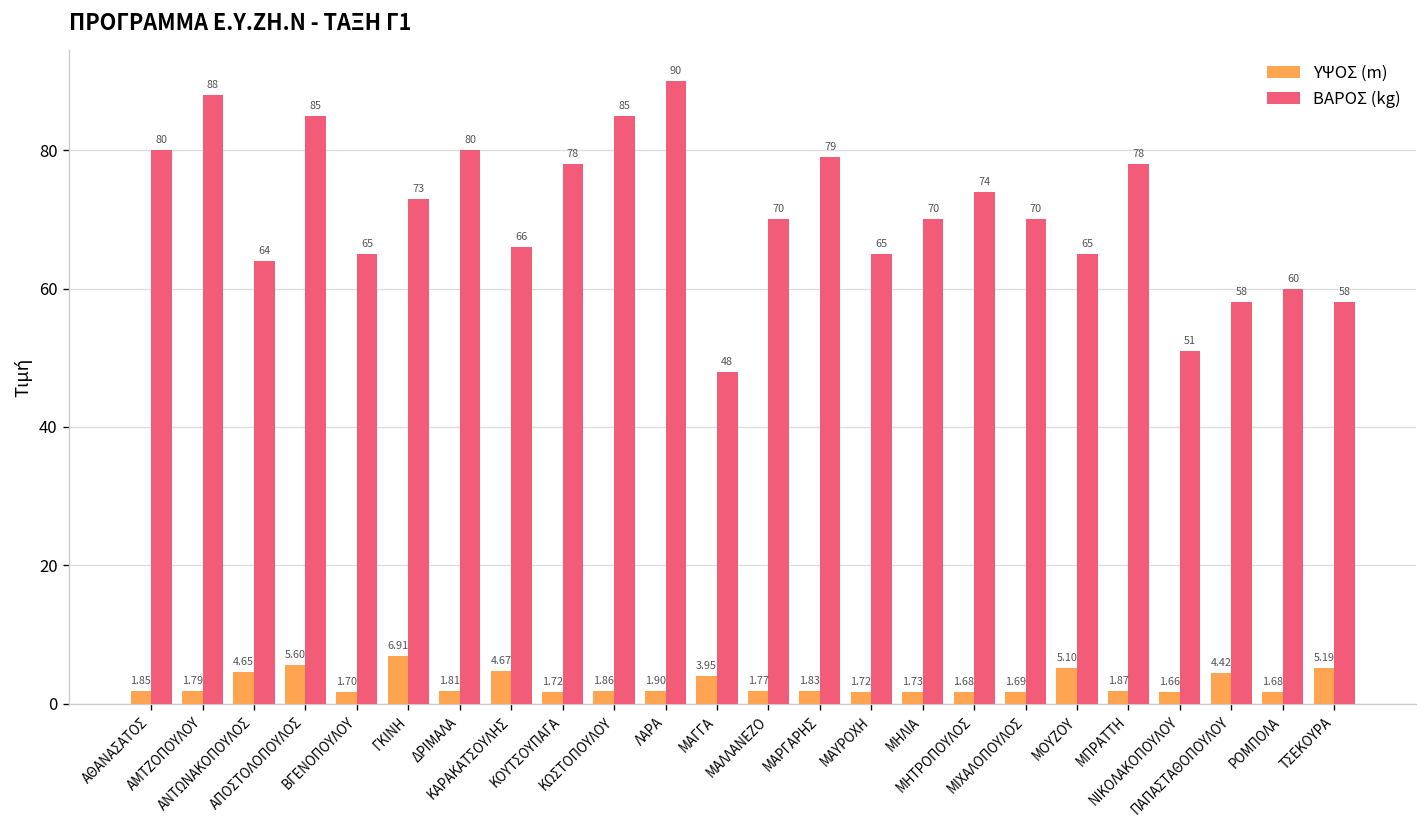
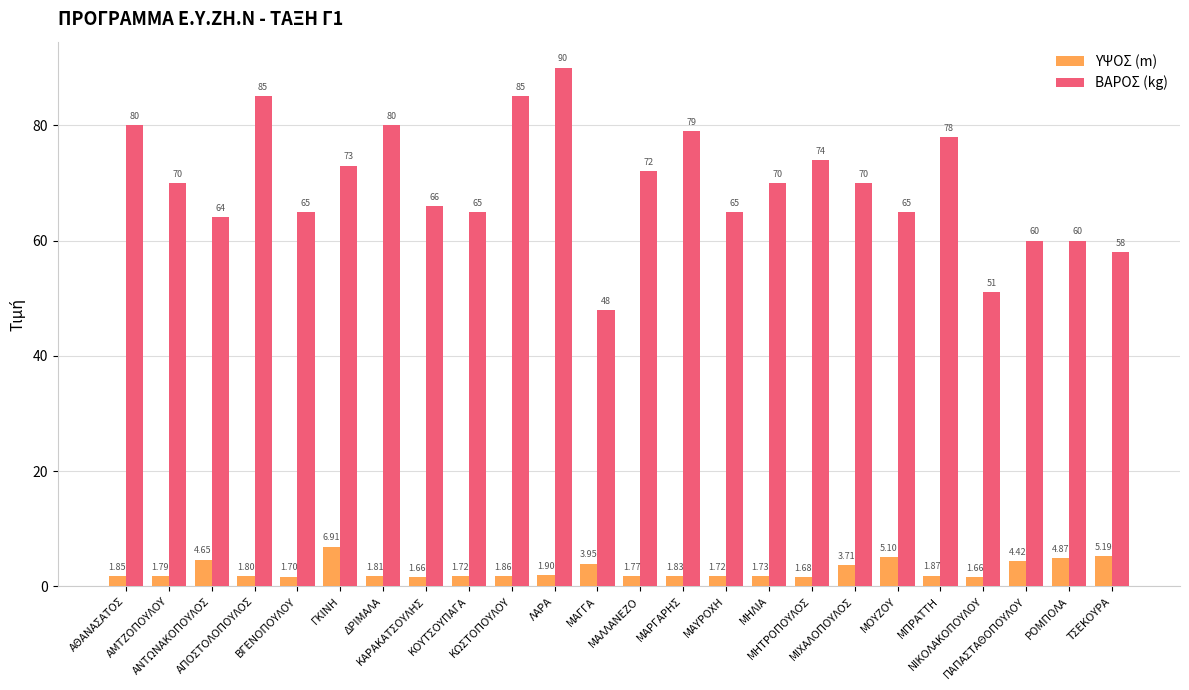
ΒΑΡΟΣ (kg), ΑΜΤΖΟΠΟΥΛΟΥ: 88 -> 70
ΥΨΟΣ (m), ΑΠΟΣΤΟΛΟΠΟΥΛΟΣ: 5.60 -> 1.80
ΥΨΟΣ (m), ΚΑΡΑΚΑΤΣΟΥΛΗΣ: 4.67 -> 1.66
ΒΑΡΟΣ (kg), ΚΟΥΤΣΟΥΠΑΓΑ: 78 -> 65
ΒΑΡΟΣ (kg), ΜΑΛΛΑΝΕΖΟ: 70 -> 72
ΥΨΟΣ (m), ΜΙΧΑΛΟΠΟΥΛΟΣ: 1.69 -> 3.71
ΒΑΡΟΣ (kg), ΠΑΠΑΣΤΑΘΟΠΟΥΛΟΥ: 58 -> 60
ΥΨΟΣ (m), ΡΟΜΠΟΛΑ: 1.68 -> 4.87
